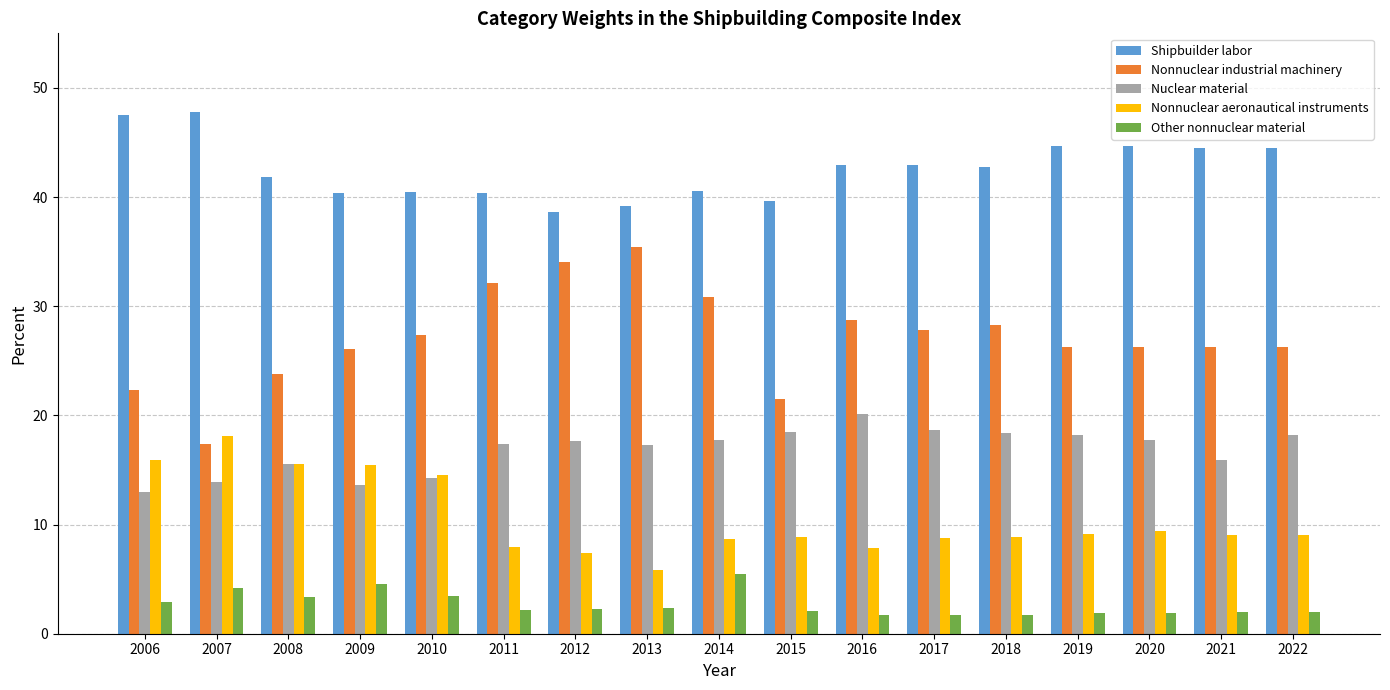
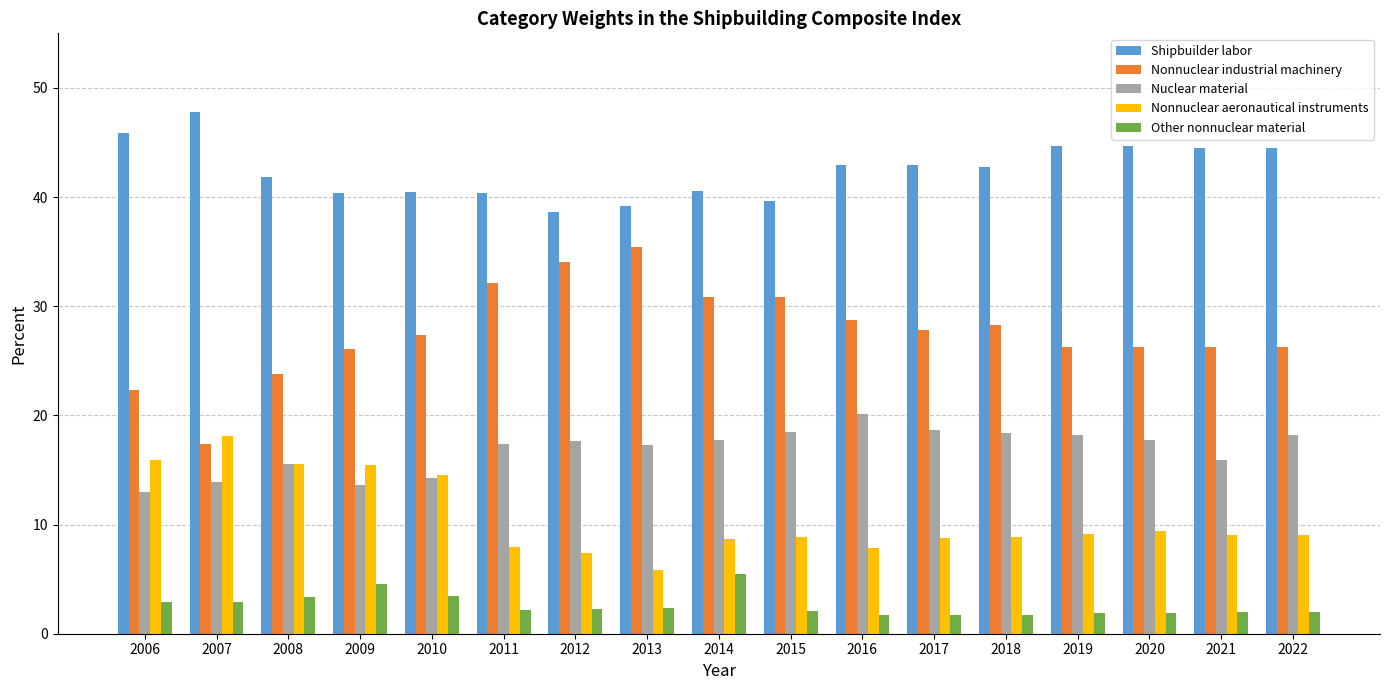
Shipbuilder labor, 2006: 47.5 -> 45.9
Other nonnuclear material, 2007: 4.2 -> 2.9
Nonnuclear industrial machinery, 2015: 21.5 -> 30.9
